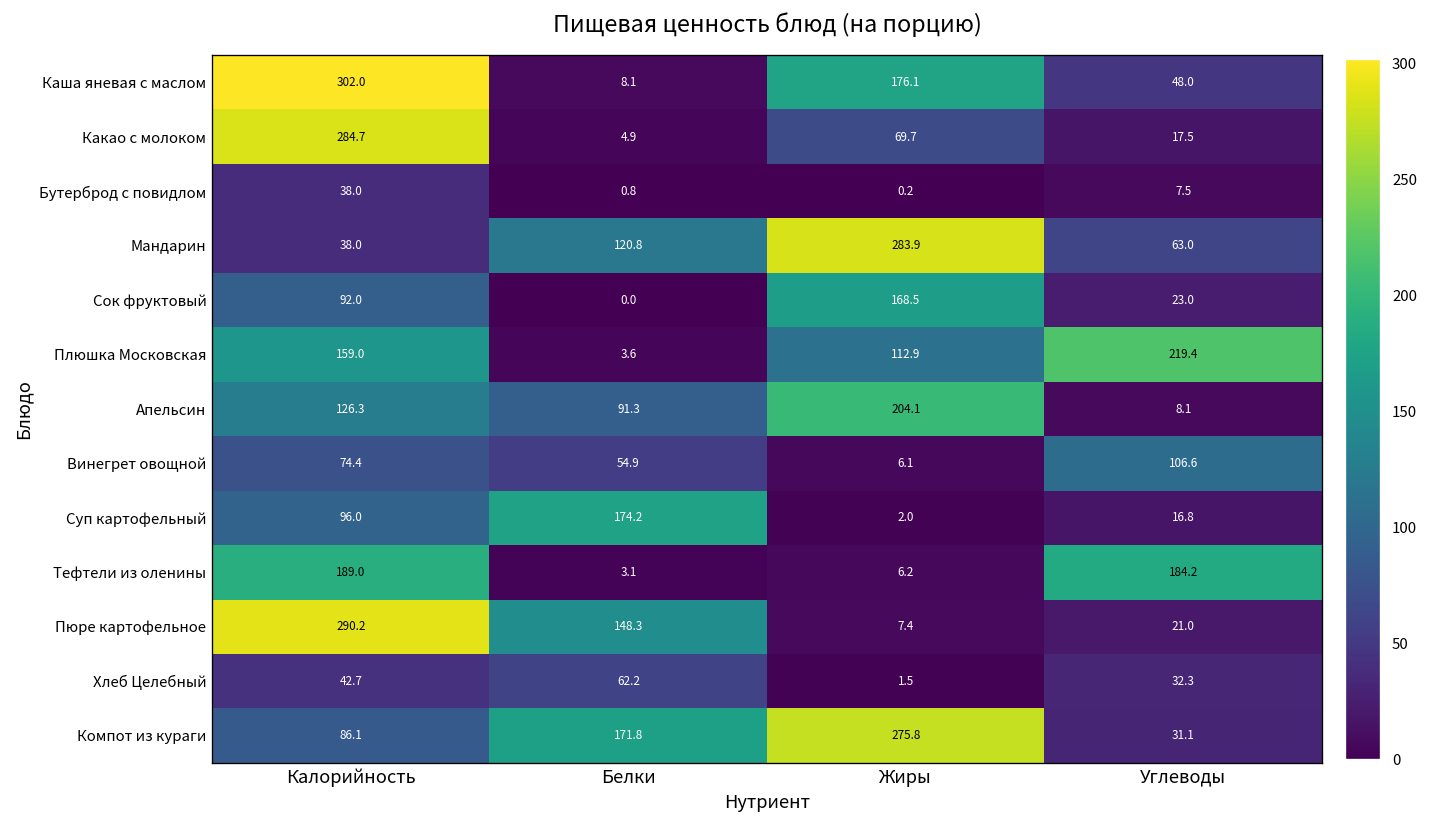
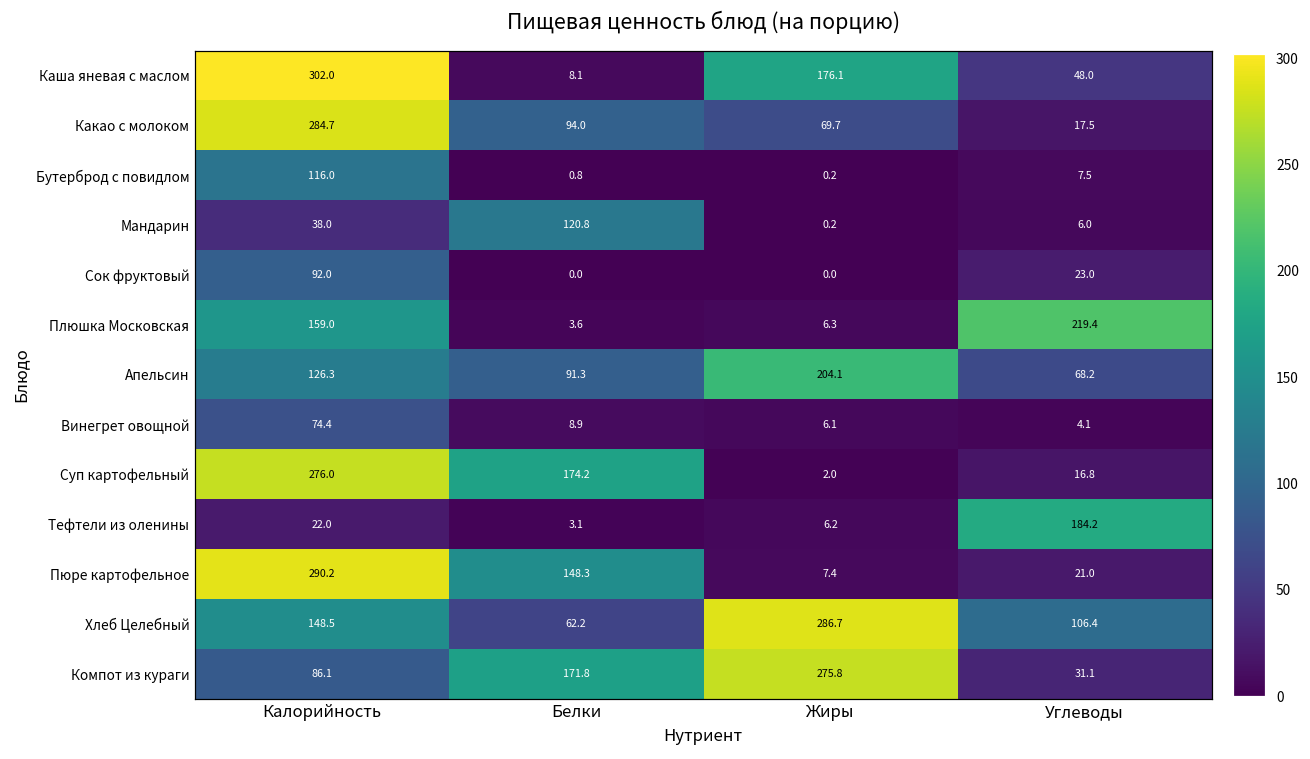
Какао с молоком, Белки: 4.9 -> 94.0
Бутерброд с повидлом, Калорийность: 38.0 -> 116.0
Мандарин, Жиры: 283.9 -> 0.2
Мандарин, Углеводы: 63.0 -> 6.0
Сок фруктовый, Жиры: 168.5 -> 0.0
Плюшка Московская, Жиры: 112.9 -> 6.3
Апельсин, Углеводы: 8.1 -> 68.2
Винегрет овощной, Белки: 54.9 -> 8.9
Винегрет овощной, Углеводы: 106.6 -> 4.1
Суп картофельный, Калорийность: 96.0 -> 276.0
Тефтели из оленины, Калорийность: 189.0 -> 22.0
Хлеб Целебный, Калорийность: 42.7 -> 148.5
Хлеб Целебный, Жиры: 1.5 -> 286.7
Хлеб Целебный, Углеводы: 32.3 -> 106.4
